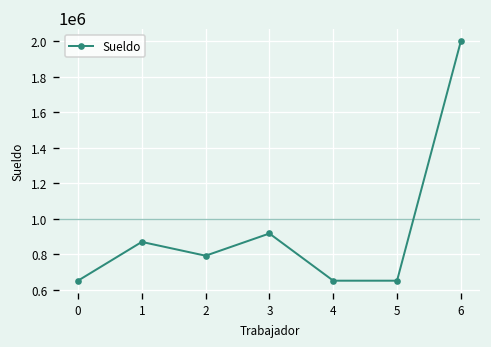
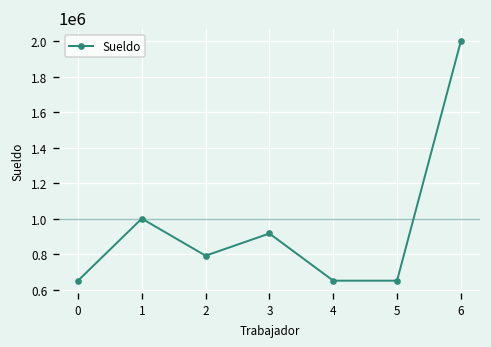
1: 870000 -> 1000000
